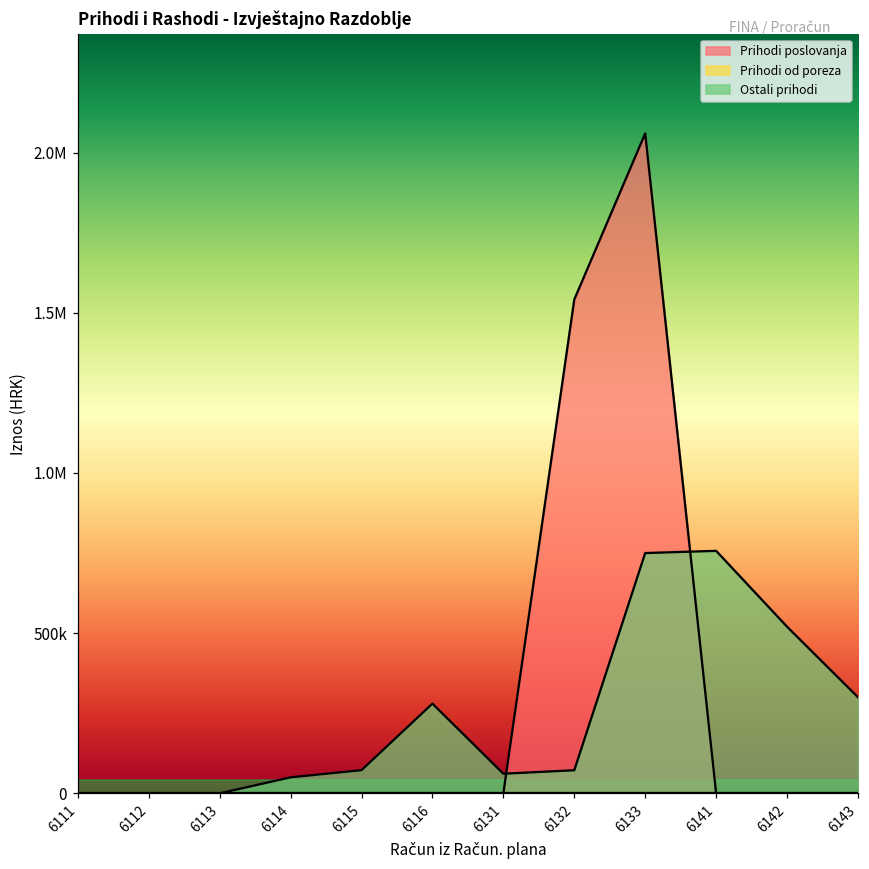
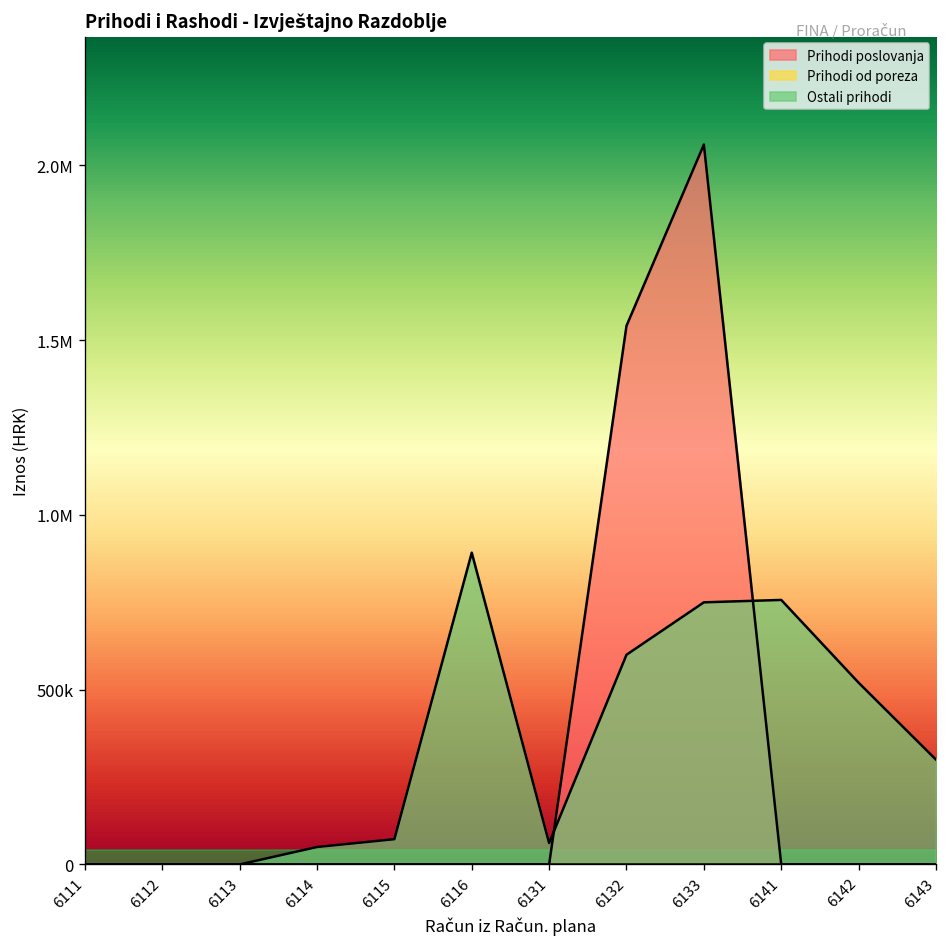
Ostali prihodi, 6116: 280000 -> 890000
Ostali prihodi, 6132: 70000 -> 600000
